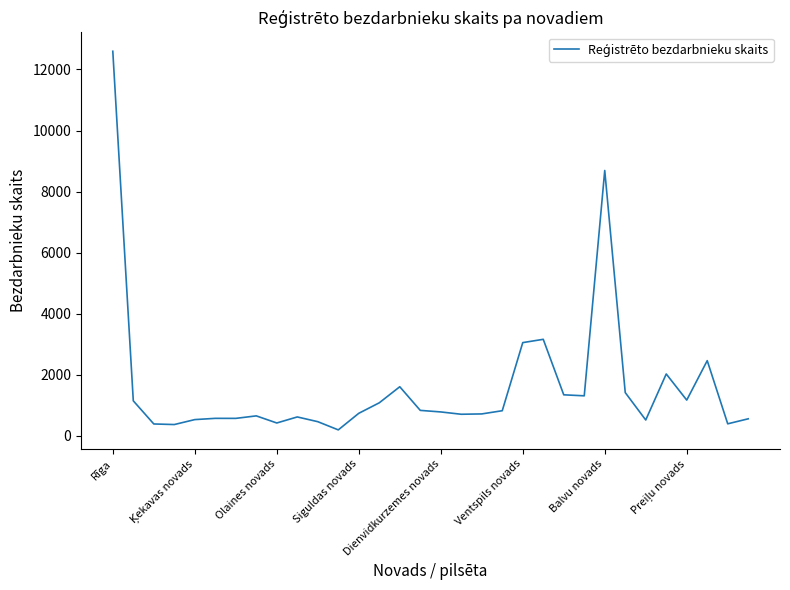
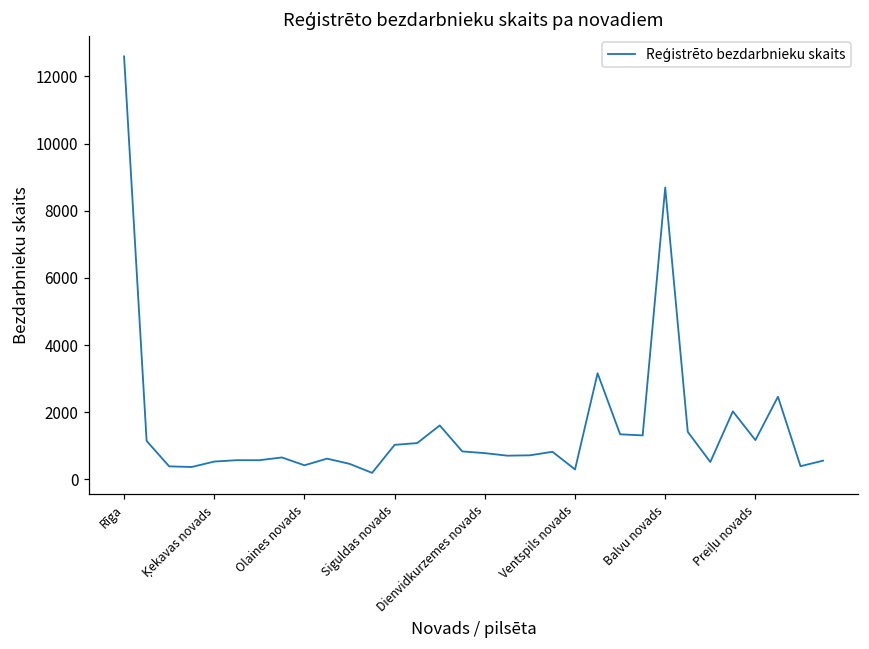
Siguldas novads: 700 -> 1000
Ventspils novads: 3100 -> 300
